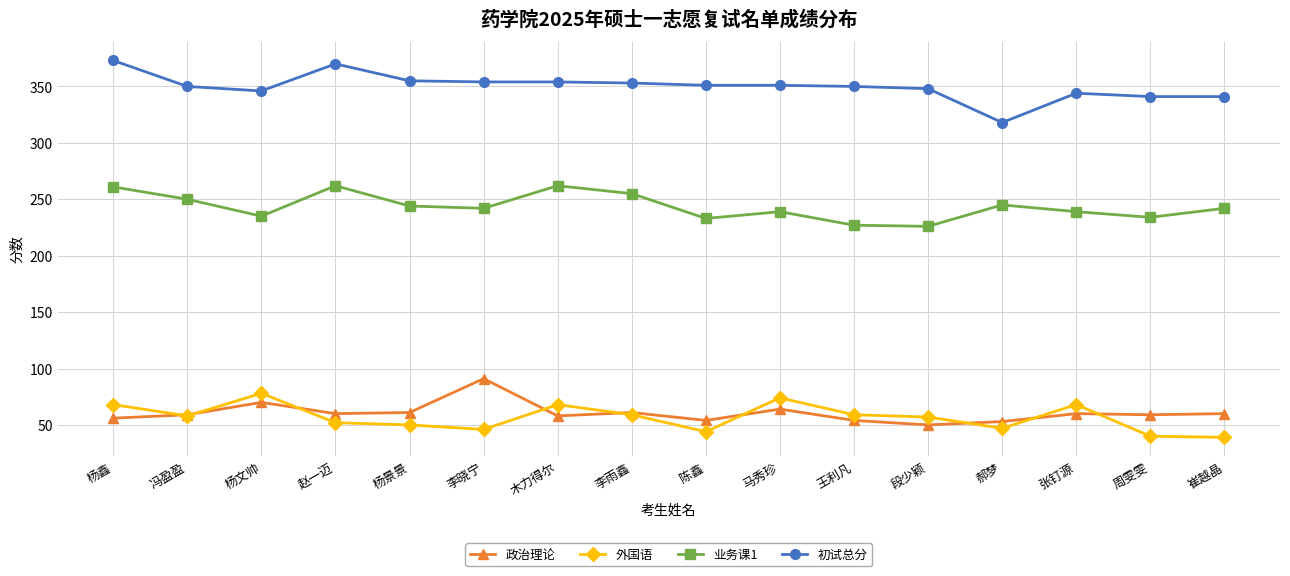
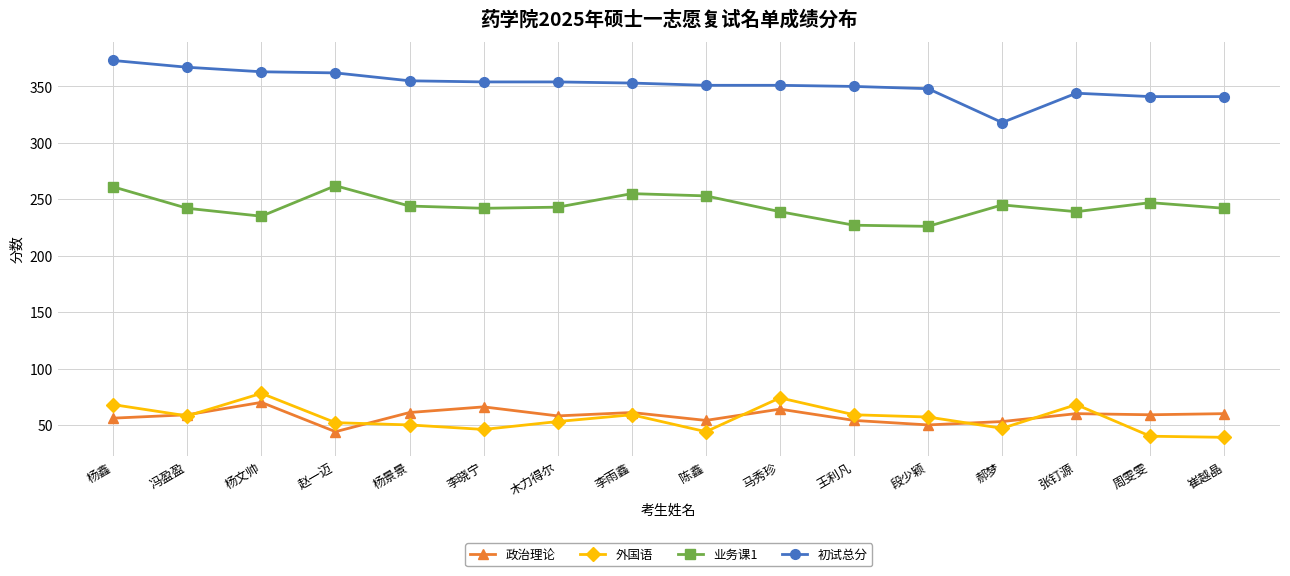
业务课1, 冯盈盈: 250 -> 242
初试总分, 冯盈盈: 350 -> 367
初试总分, 杨文帅: 346 -> 363
政治理论, 赵一迈: 60 -> 44
初试总分, 赵一迈: 370 -> 362
政治理论, 李晓宁: 91 -> 66
外国语, 木力得尔: 68 -> 53
业务课1, 木力得尔: 262 -> 243
业务课1, 陈鑫: 233 -> 253
业务课1, 周雯雯: 234 -> 247
